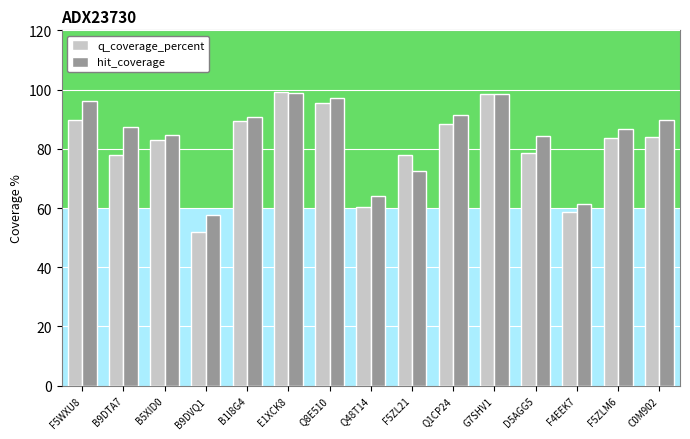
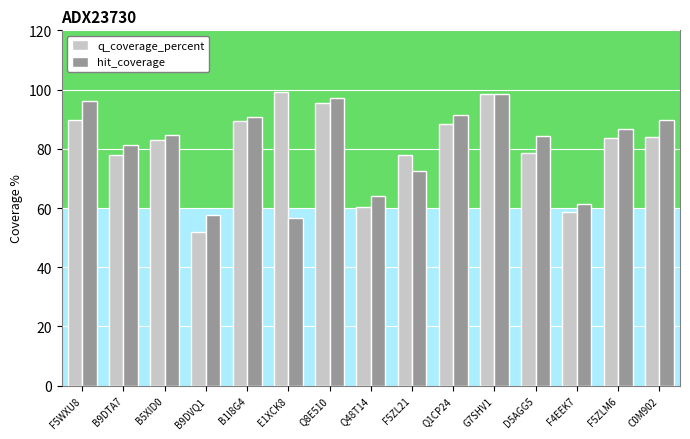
hit_coverage, B9DTA7: 87 -> 81
hit_coverage, E1XCK8: 99 -> 57
